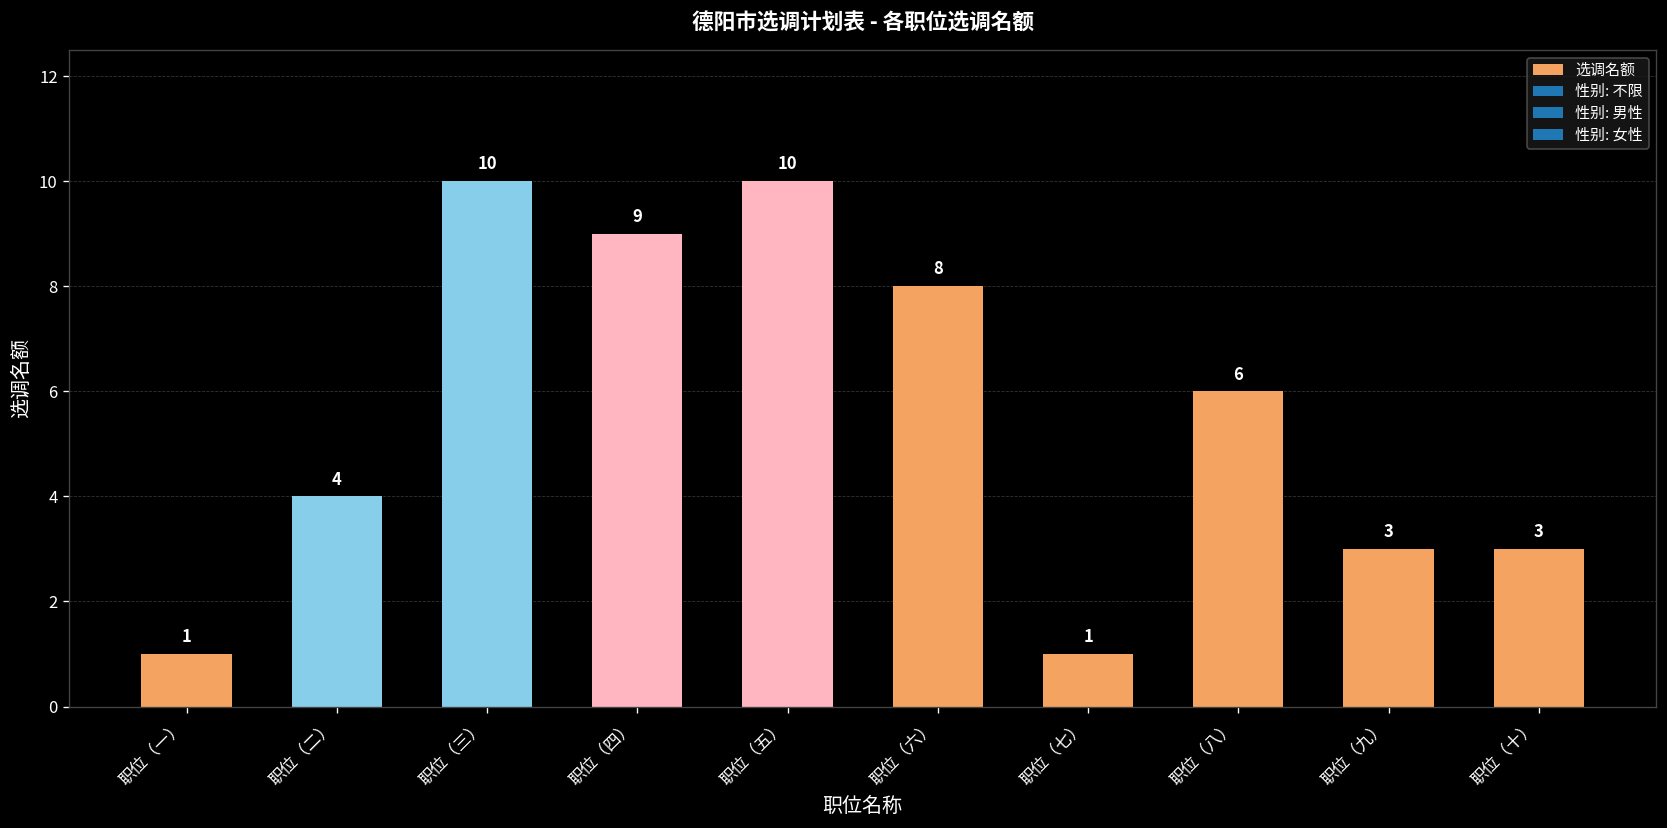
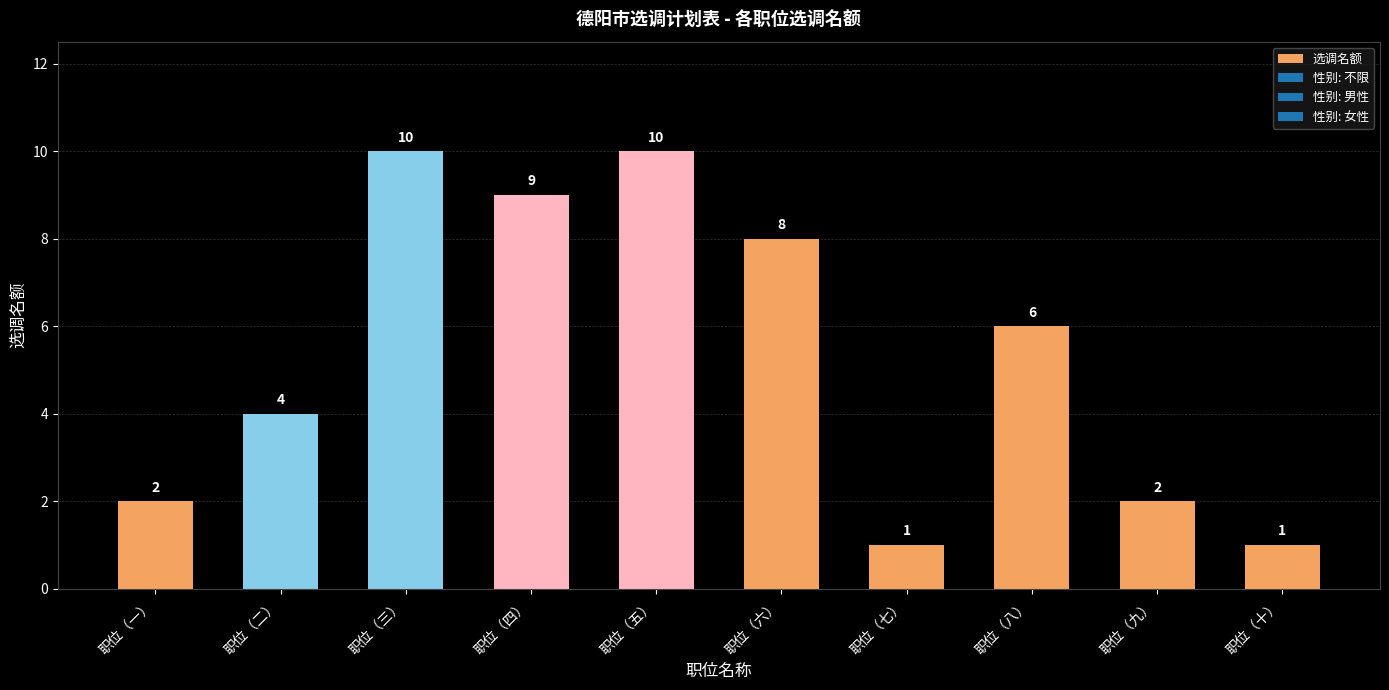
职位（一）: 1 -> 2
职位（九）: 3 -> 2
职位（十）: 3 -> 1
